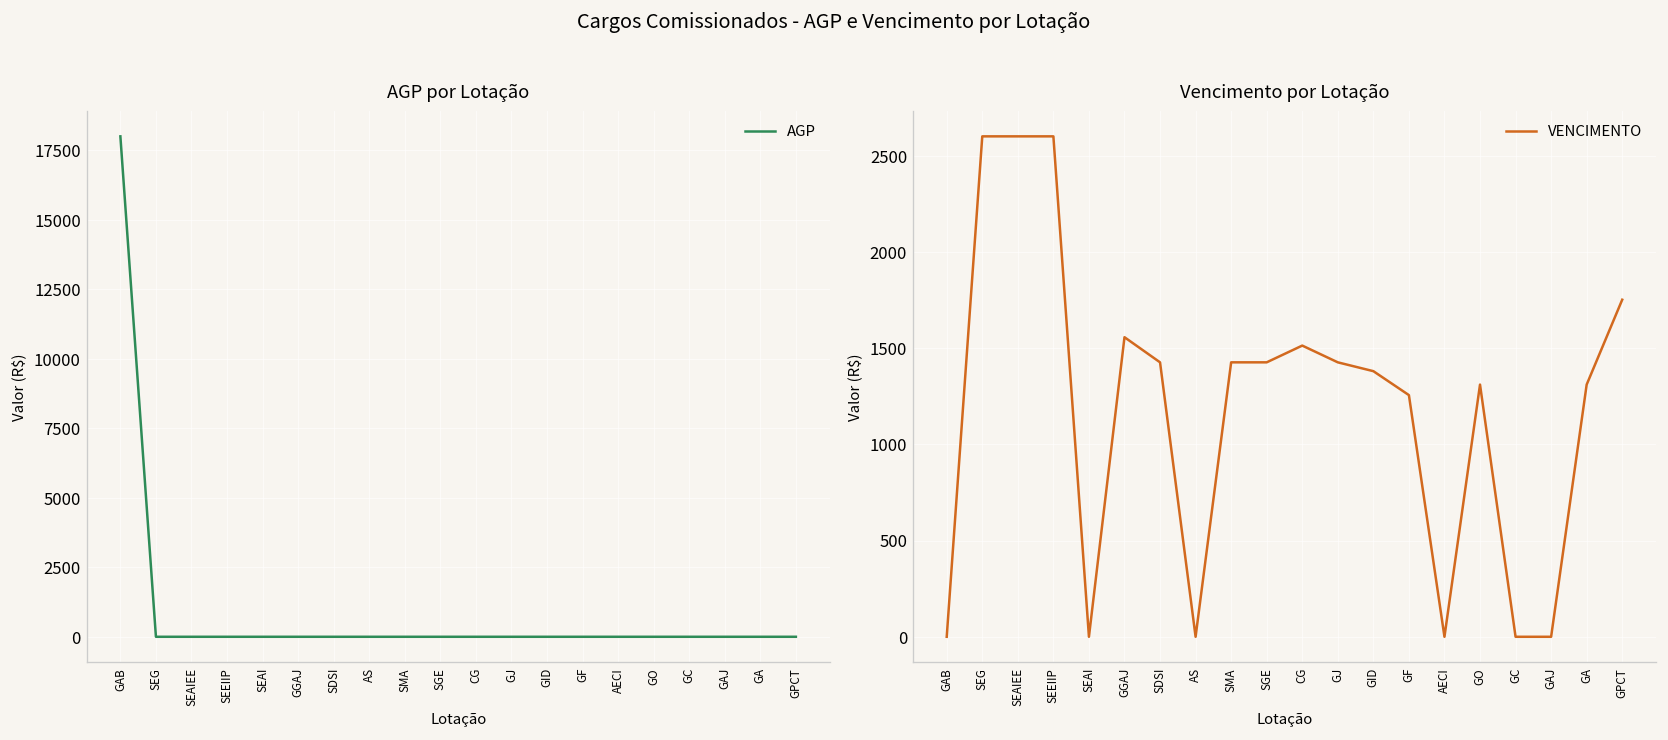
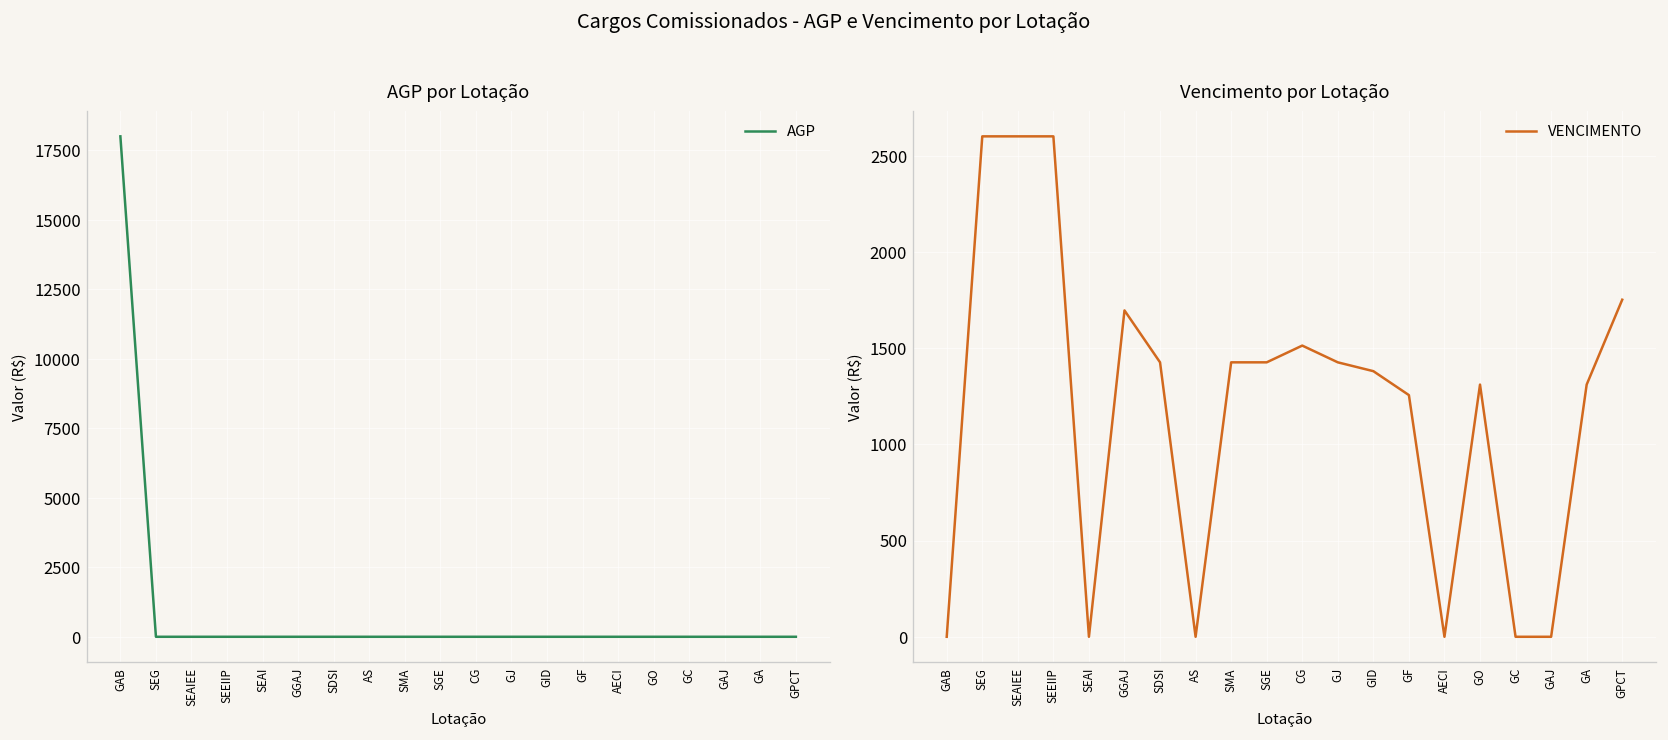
Vencimento por Lotação, GGAJ: 1560 -> 1700
